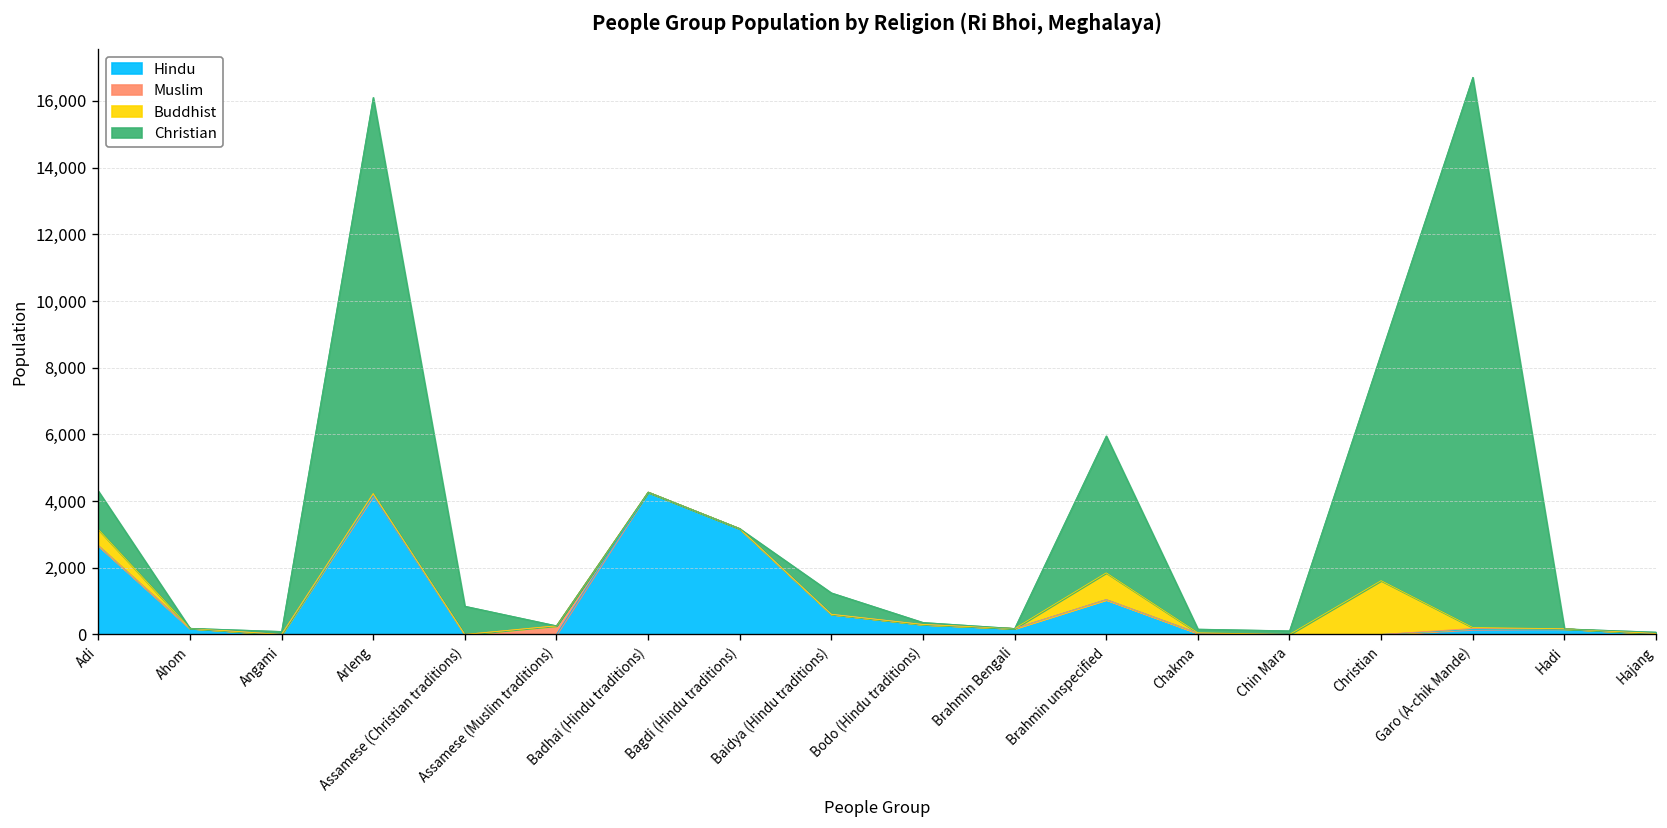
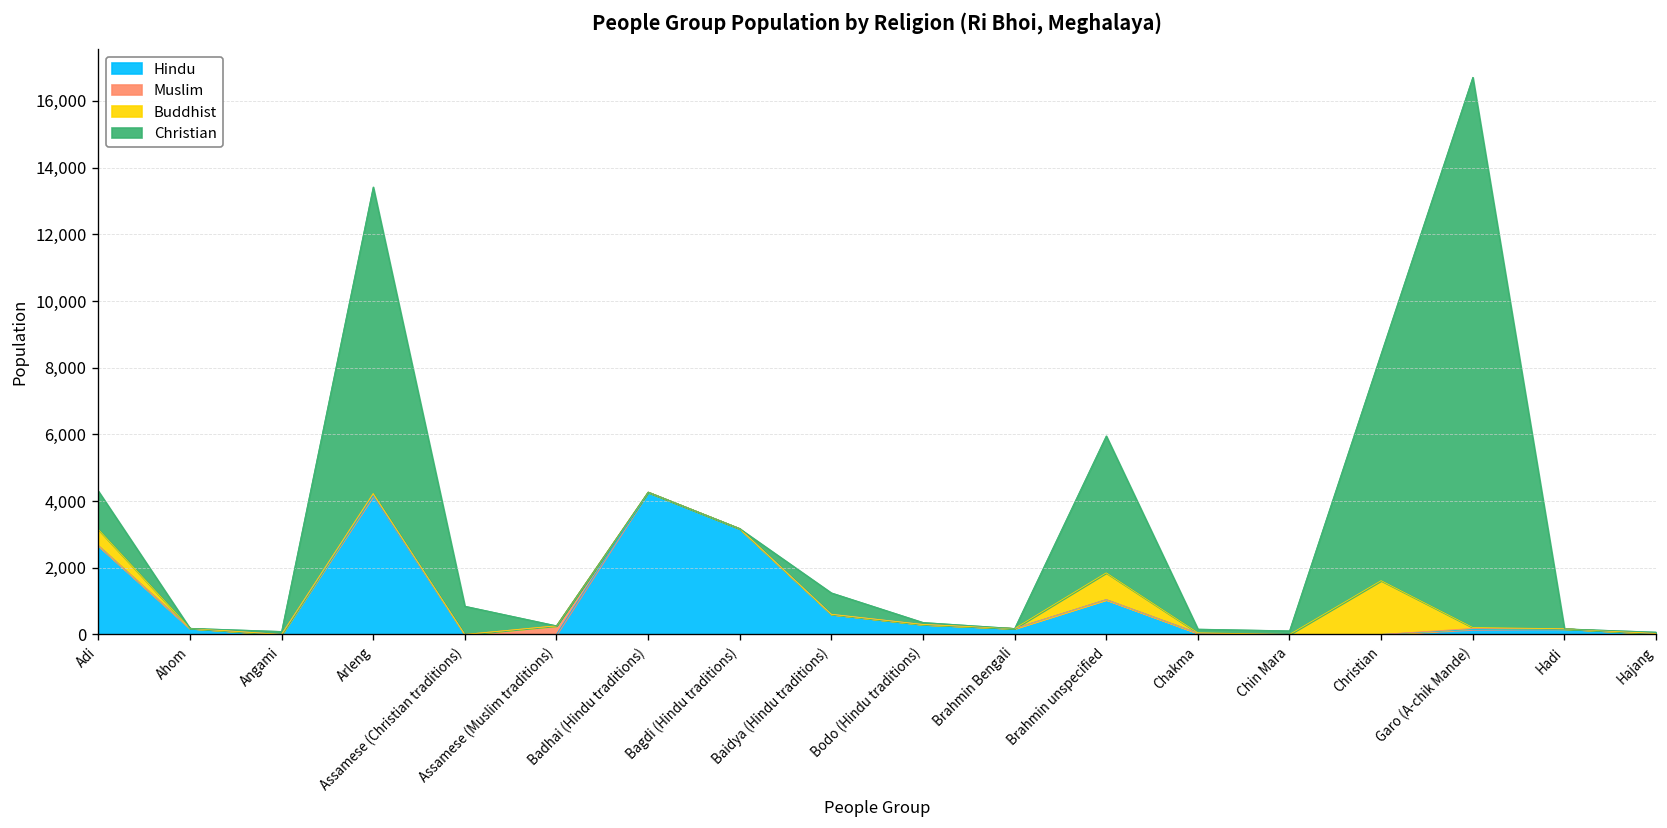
Christian, Arleng: 11,900 -> 9,200
